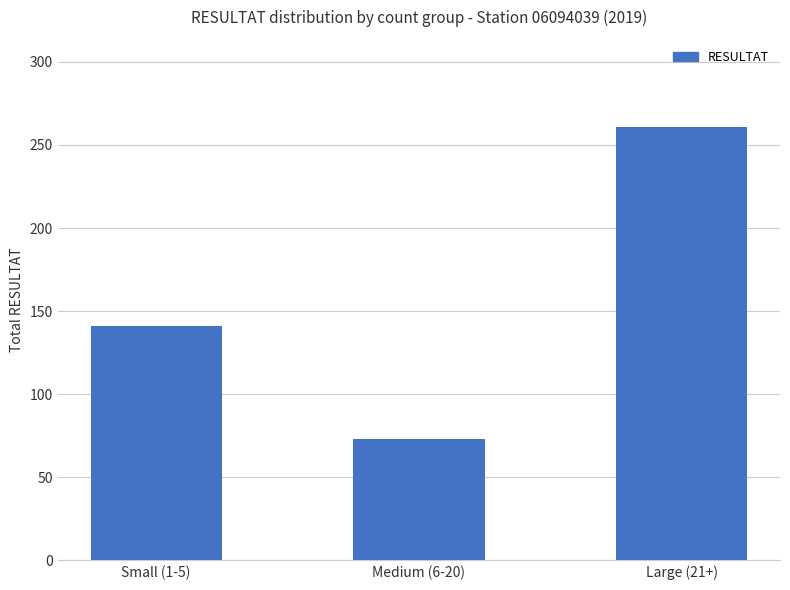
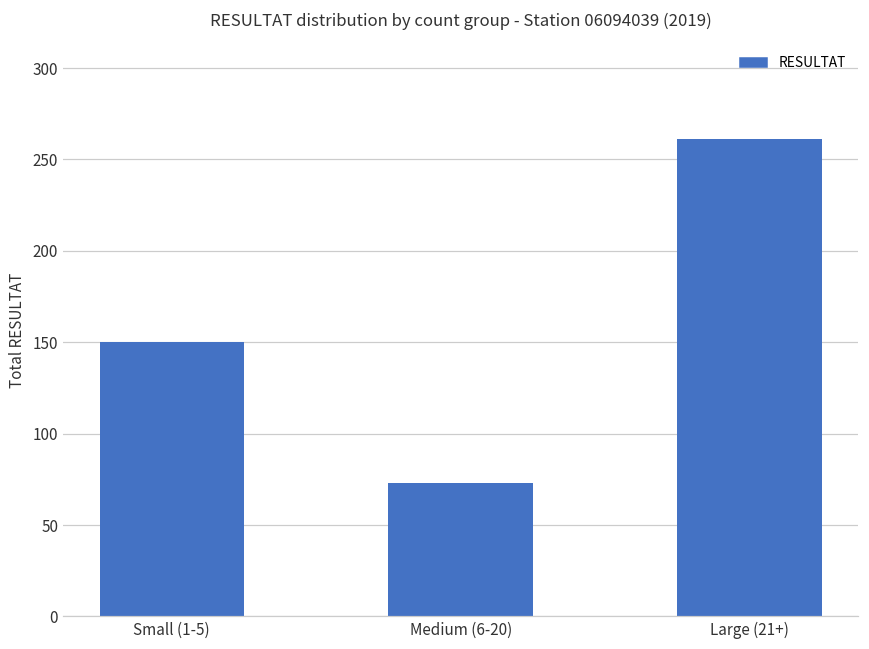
Small (1-5): 141 -> 150
